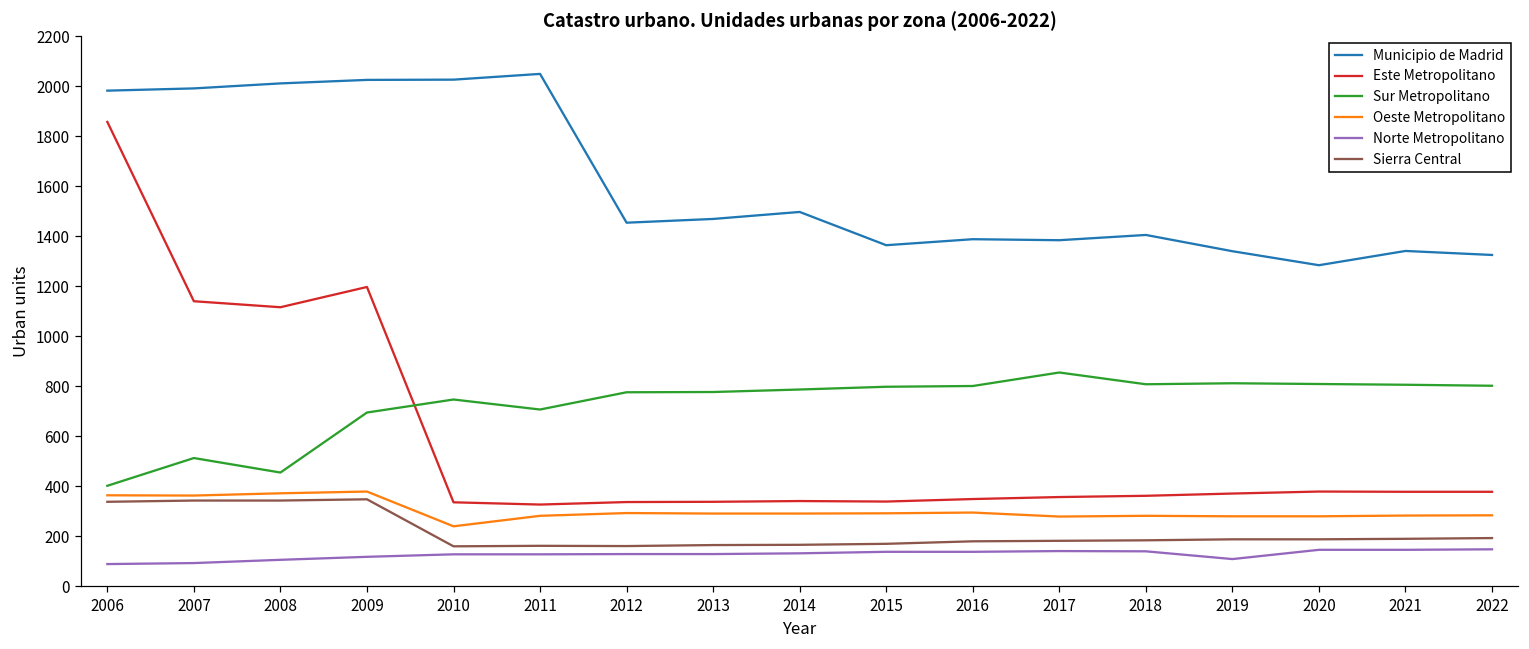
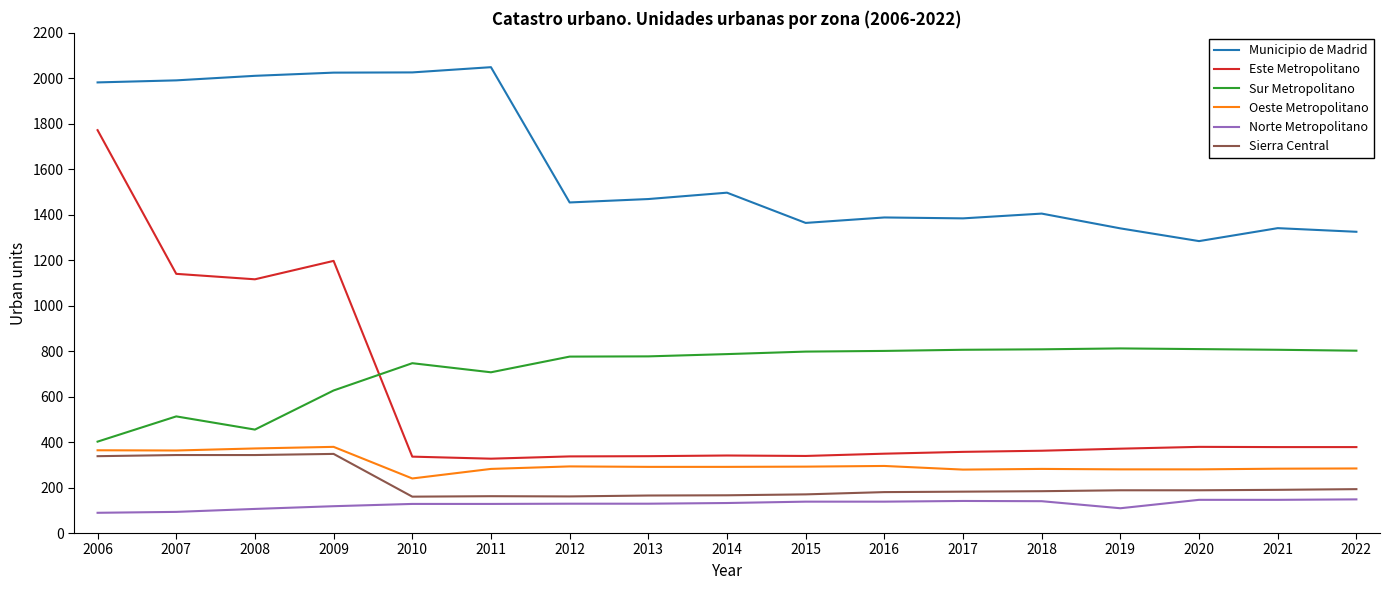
Este Metropolitano, 2006: 1860 -> 1770
Sur Metropolitano, 2009: 700 -> 630
Sur Metropolitano, 2017: 860 -> 810
